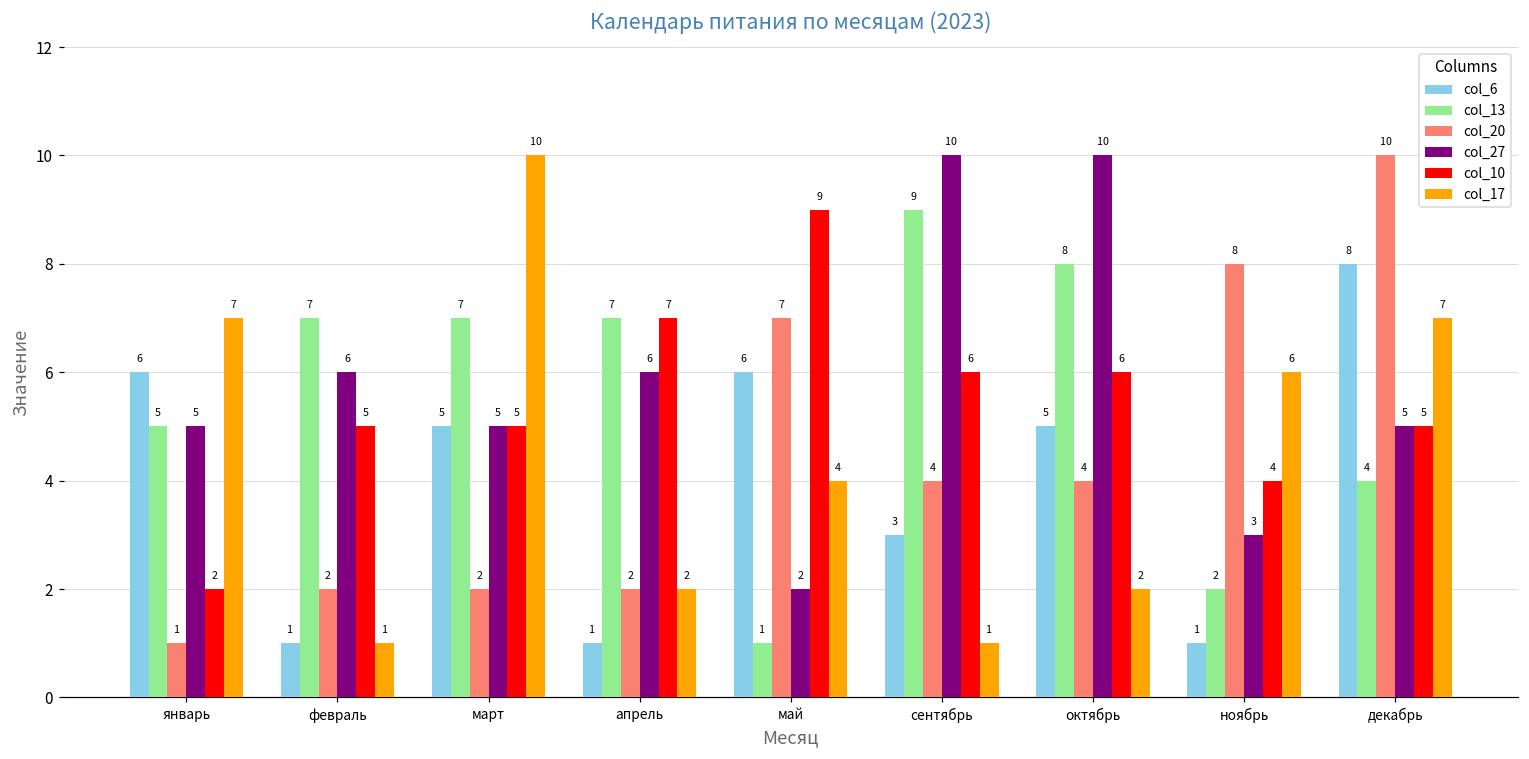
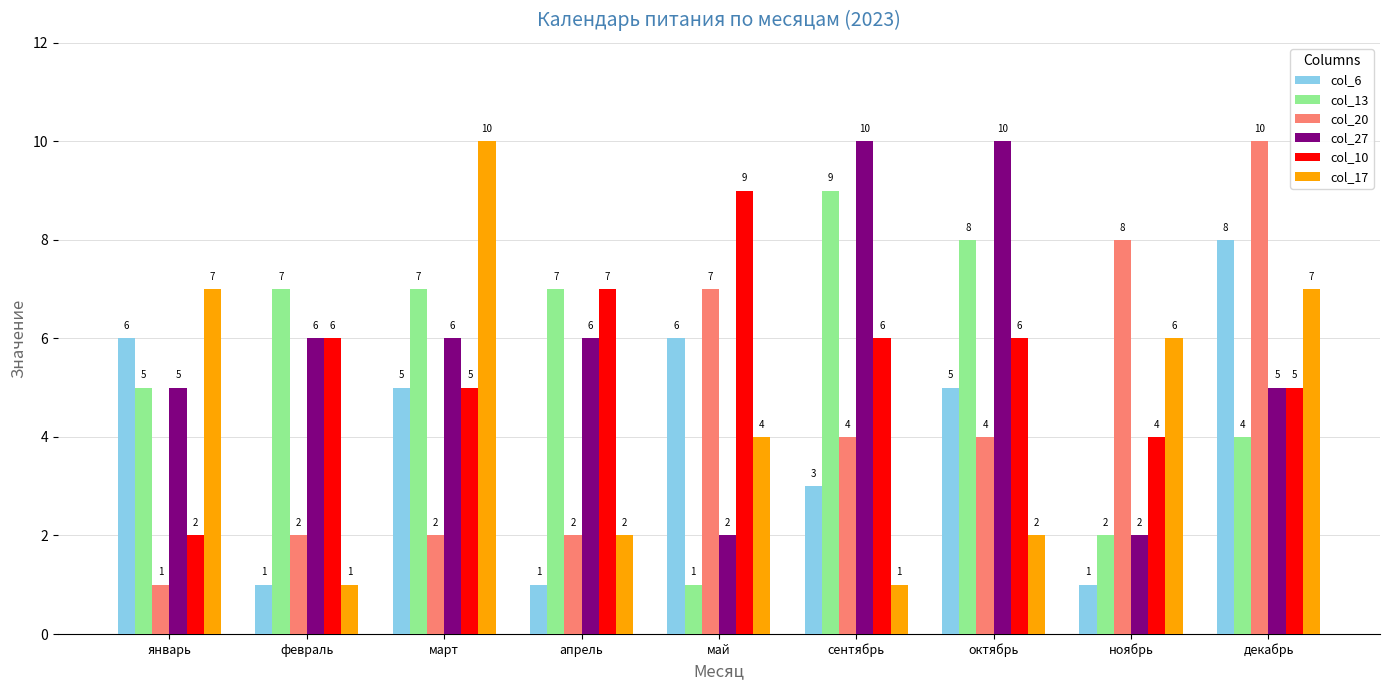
col_10, февраль: 5 -> 6
col_27, март: 5 -> 6
col_27, ноябрь: 3 -> 2
